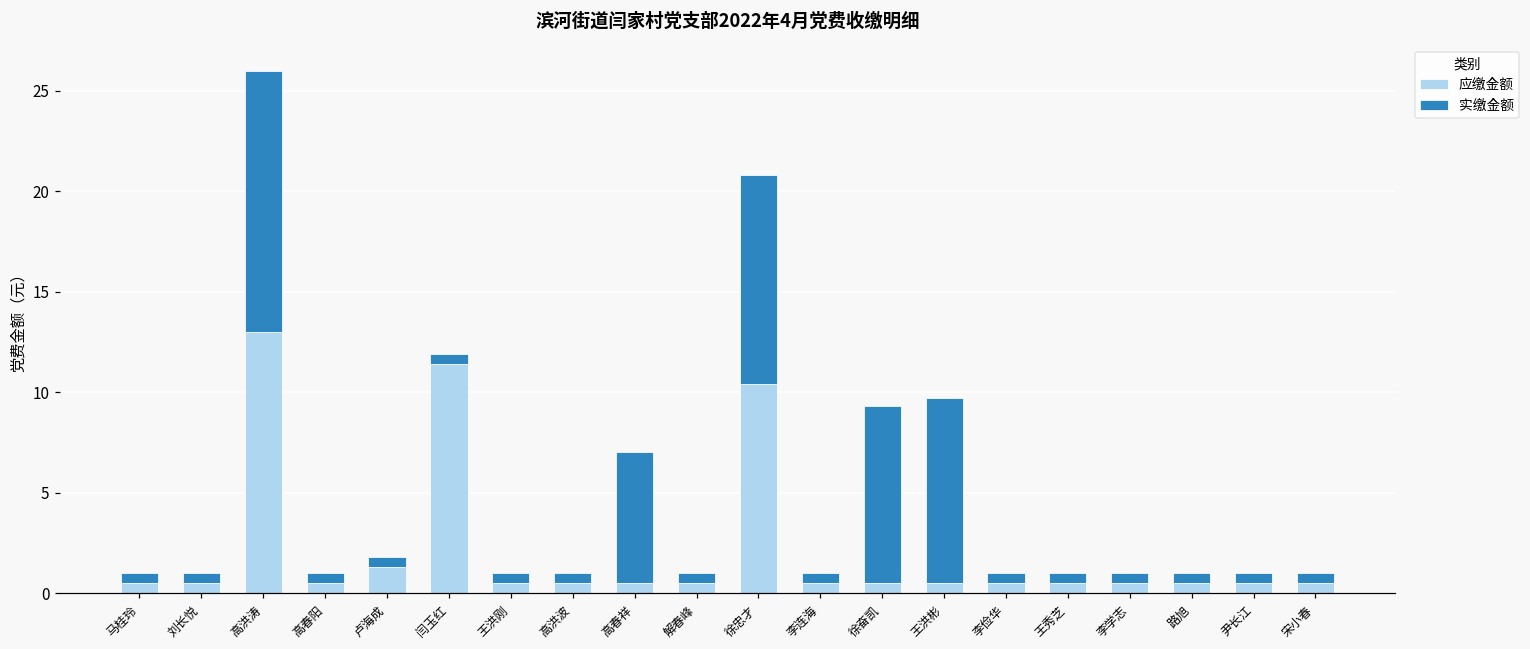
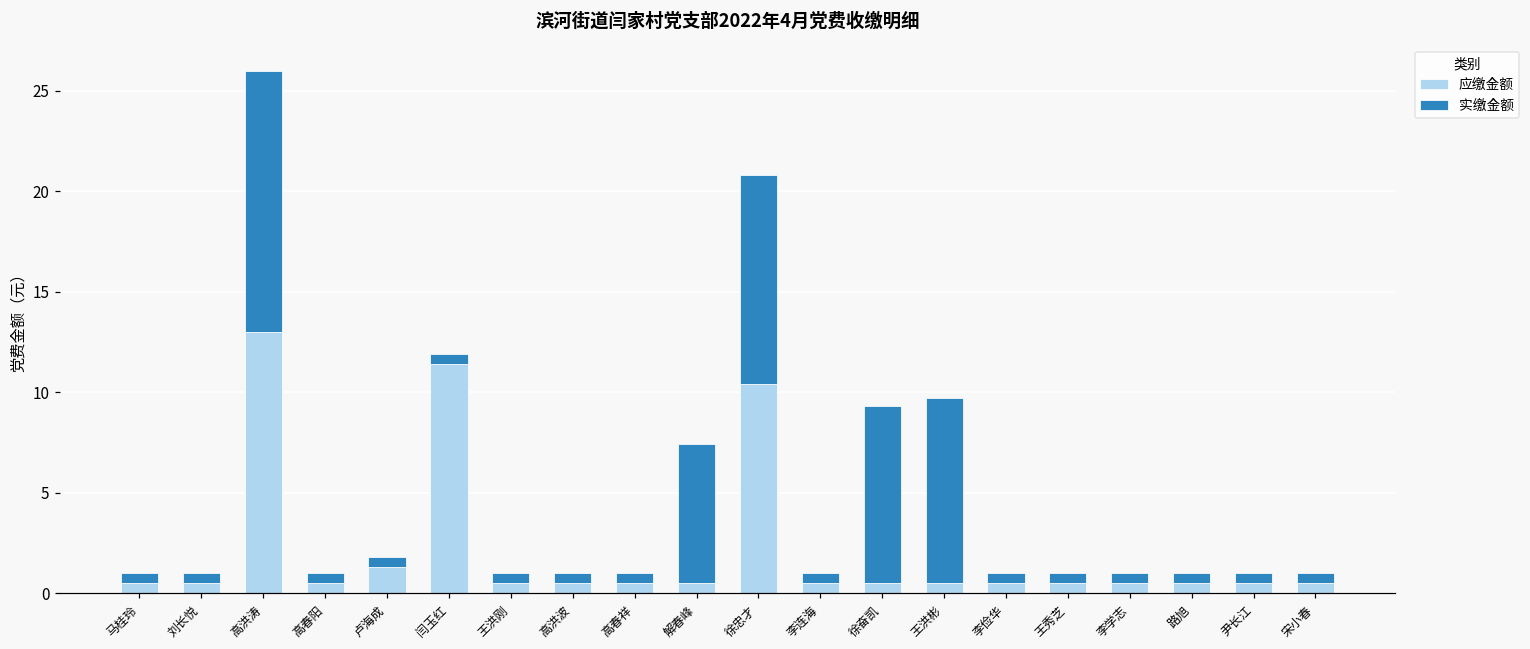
实缴金额, 高春祥: 6.5 -> 0.5
实缴金额, 解春峰: 0.5 -> 6.9
